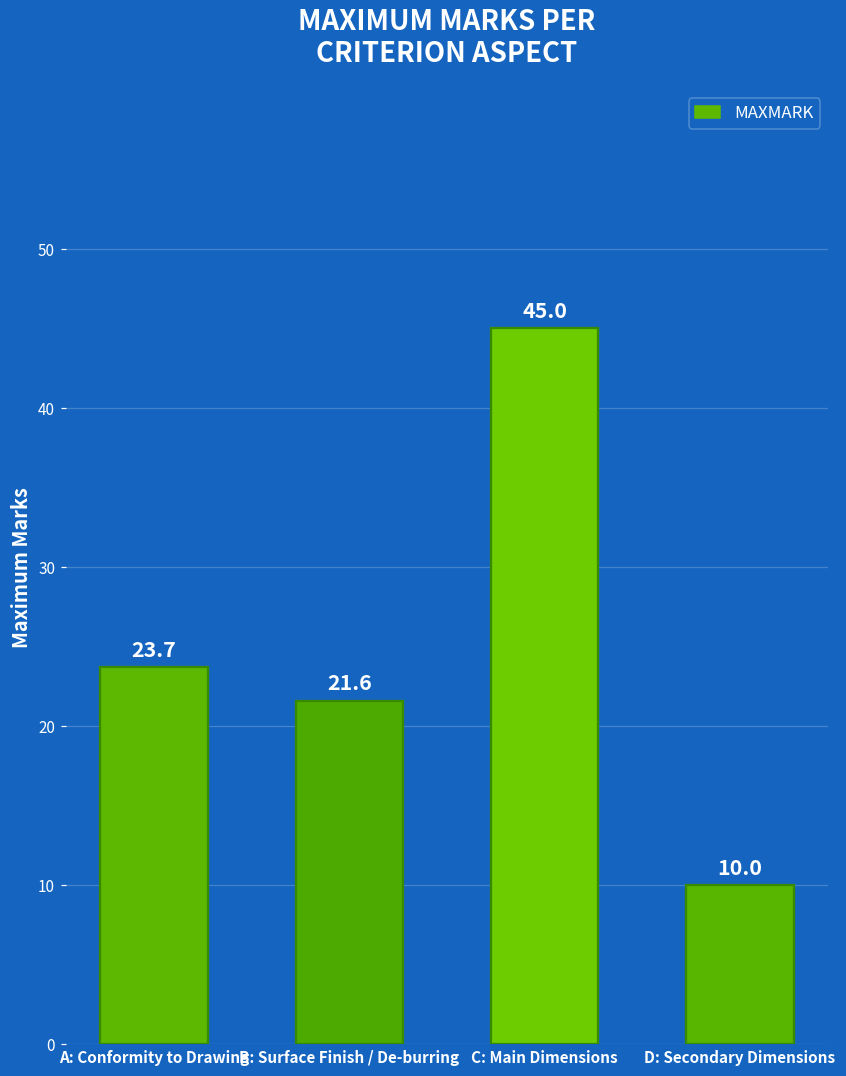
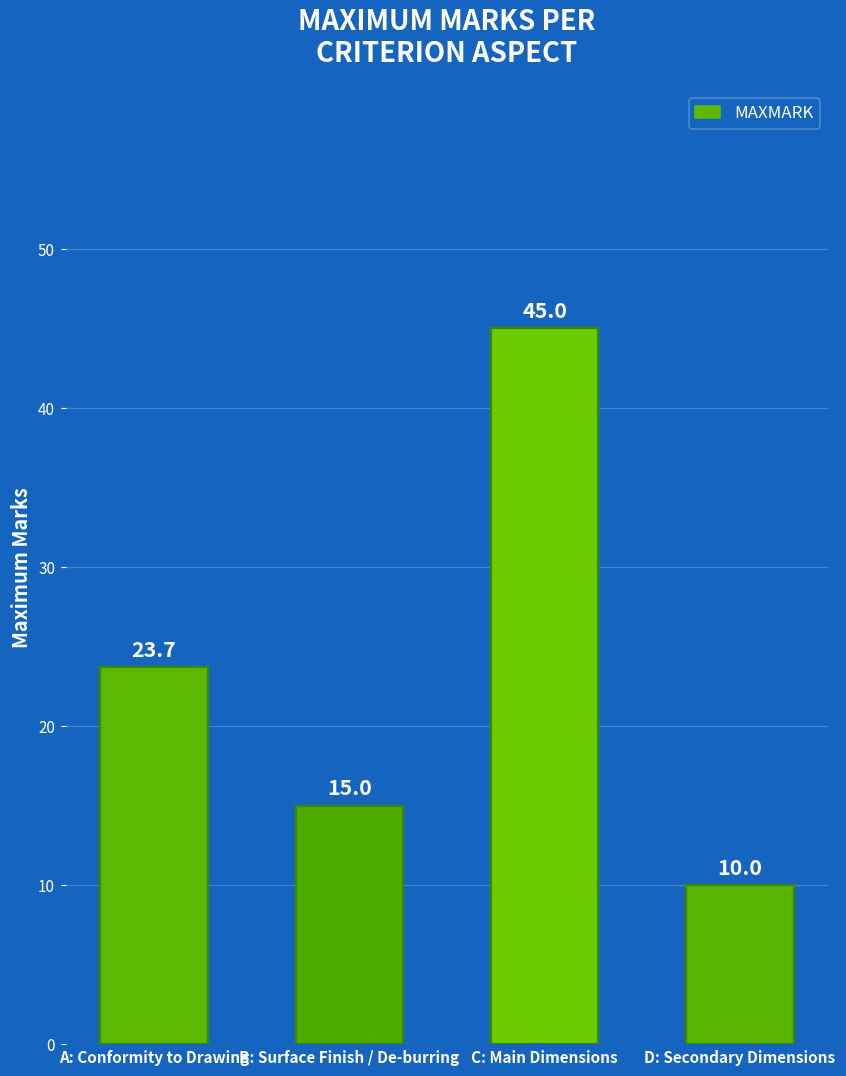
B: Surface Finish / De-burring: 21.6 -> 15.0
